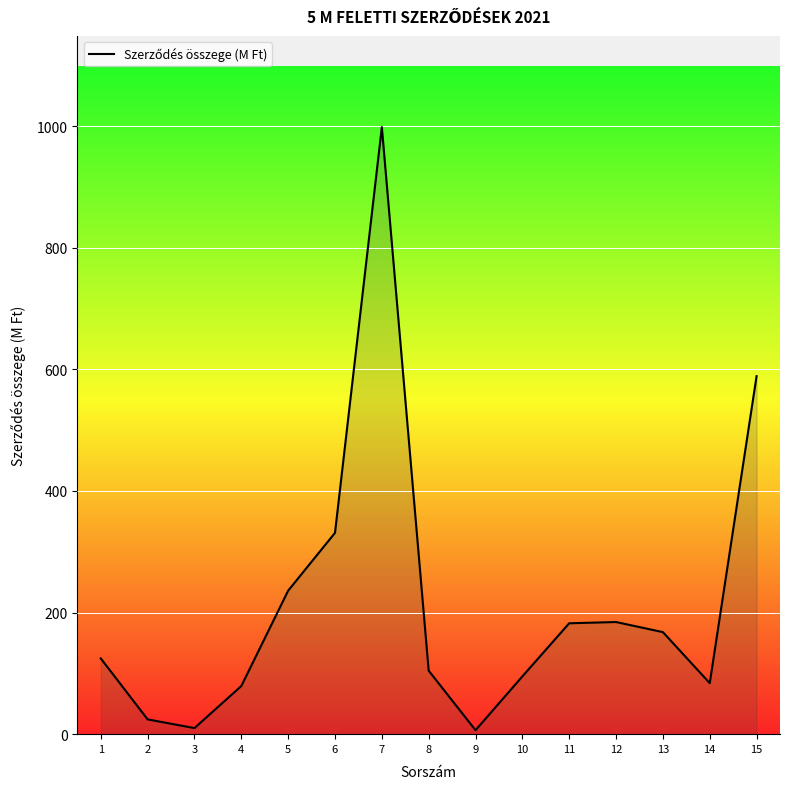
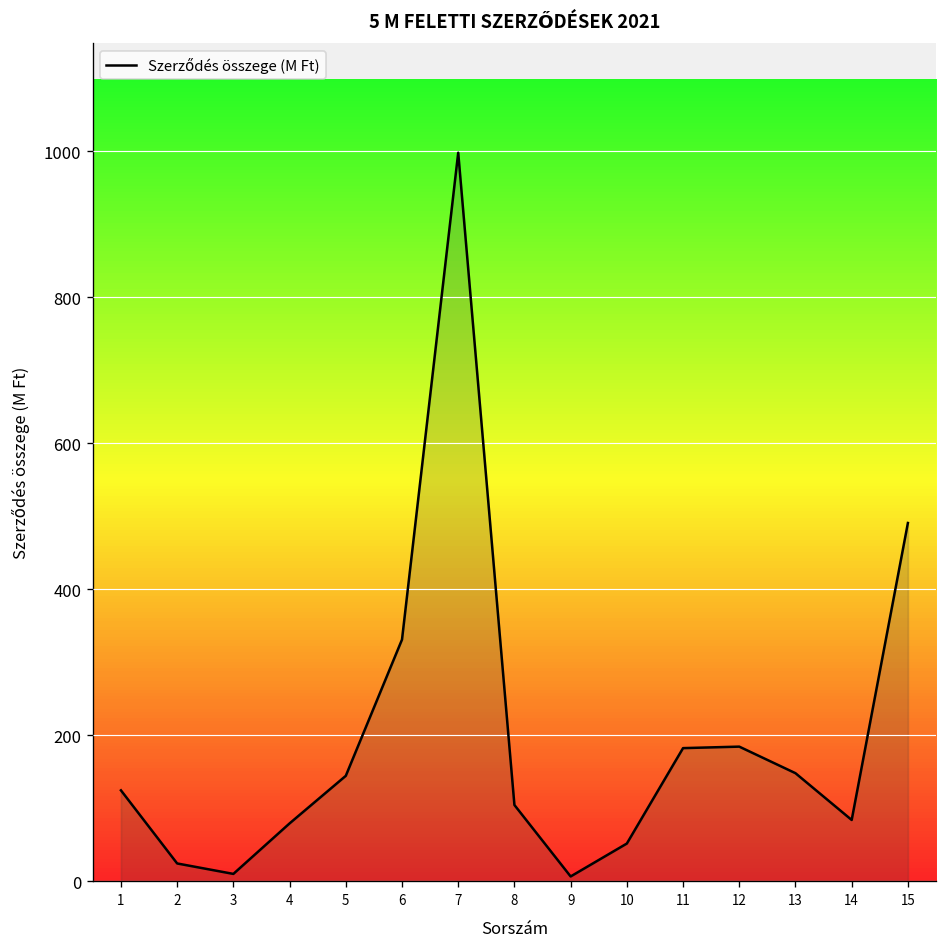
5: 240 -> 140
10: 100 -> 50
13: 170 -> 150
15: 590 -> 490
